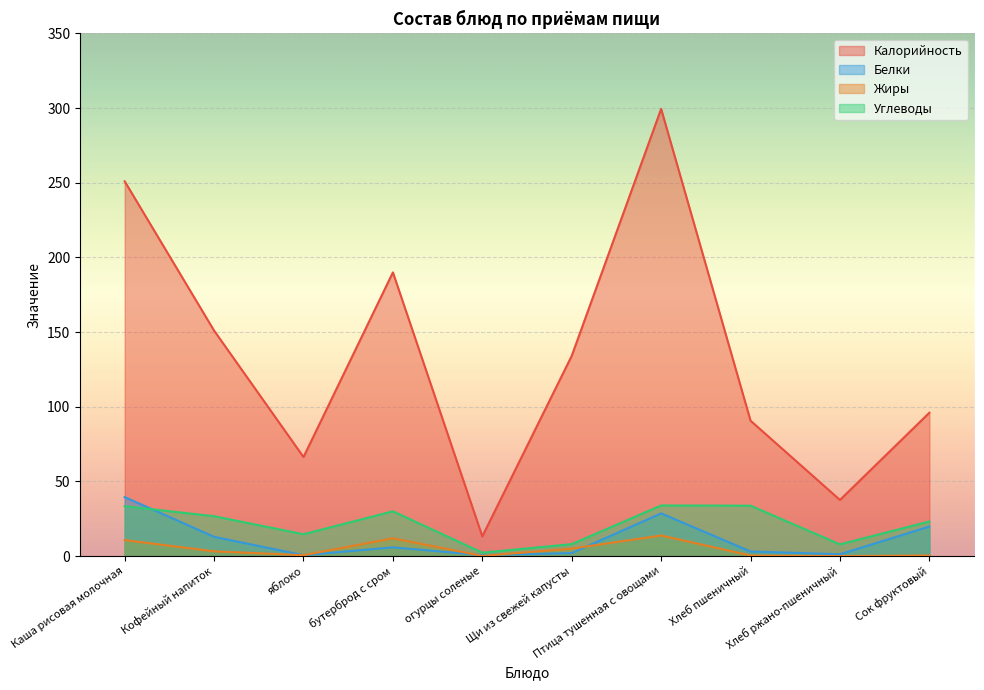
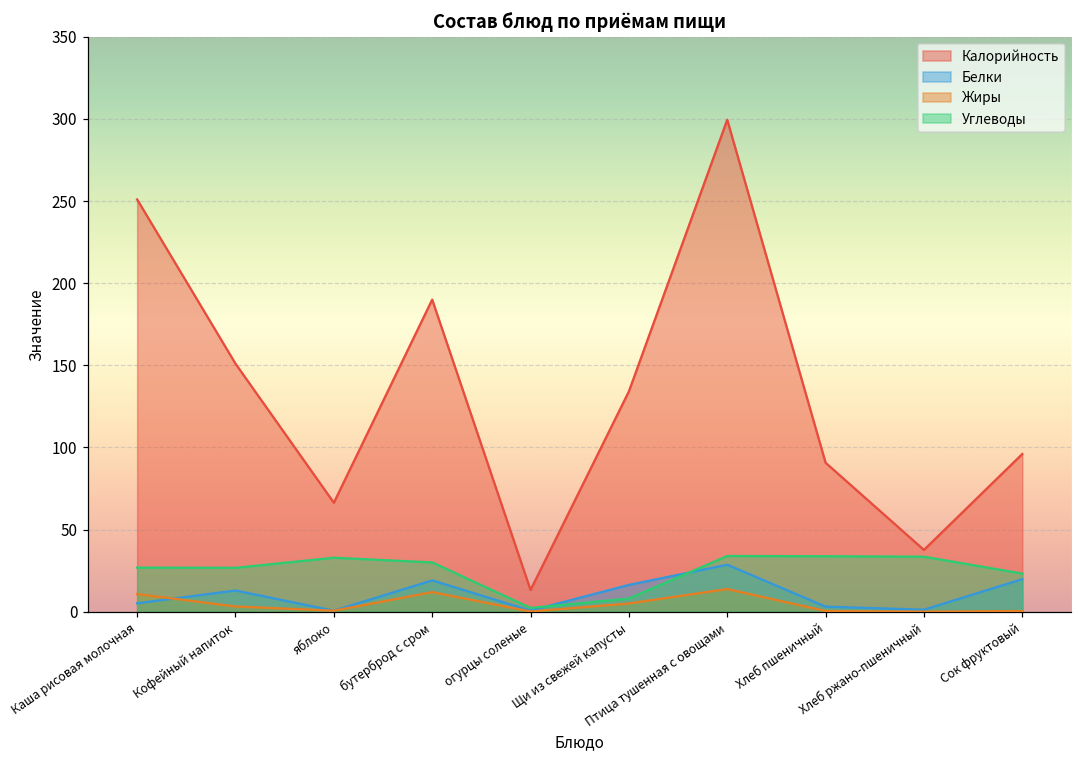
Белки, Каша рисовая молочная: 40 -> 5
Углеводы, Каша рисовая молочная: 33 -> 27
Углеводы, яблоко: 15 -> 33
Белки, бутерброд с сром: 6 -> 19
Белки, Щи из свежей капусты: 2 -> 16
Углеводы, Хлеб ржано-пшеничный: 8 -> 33
